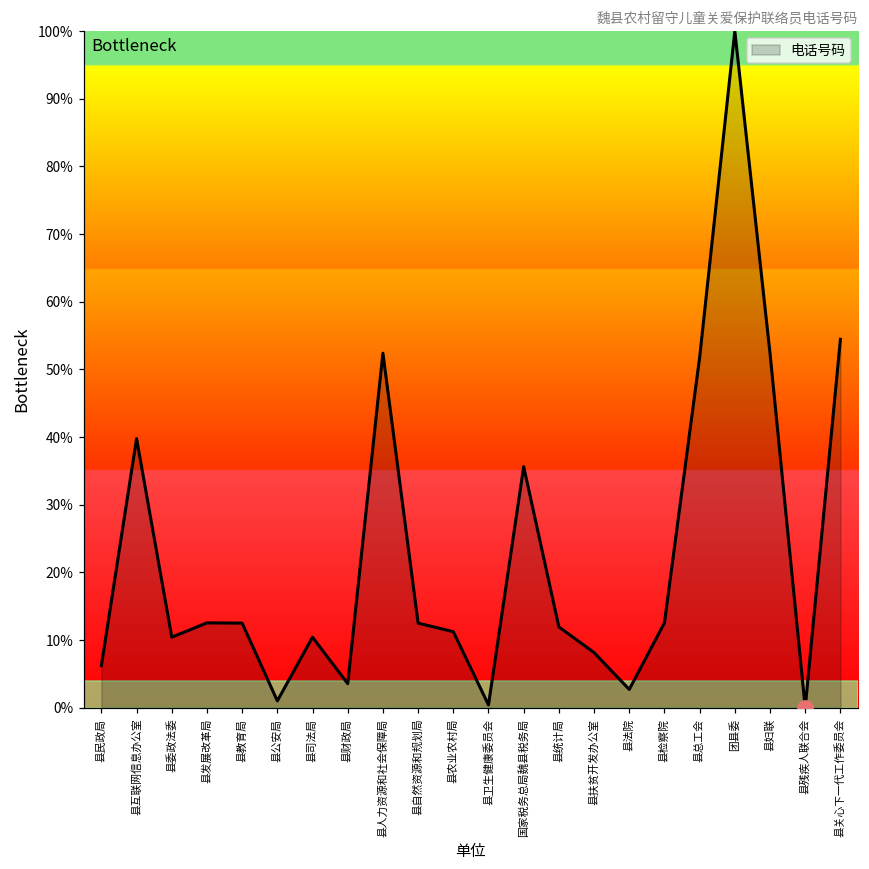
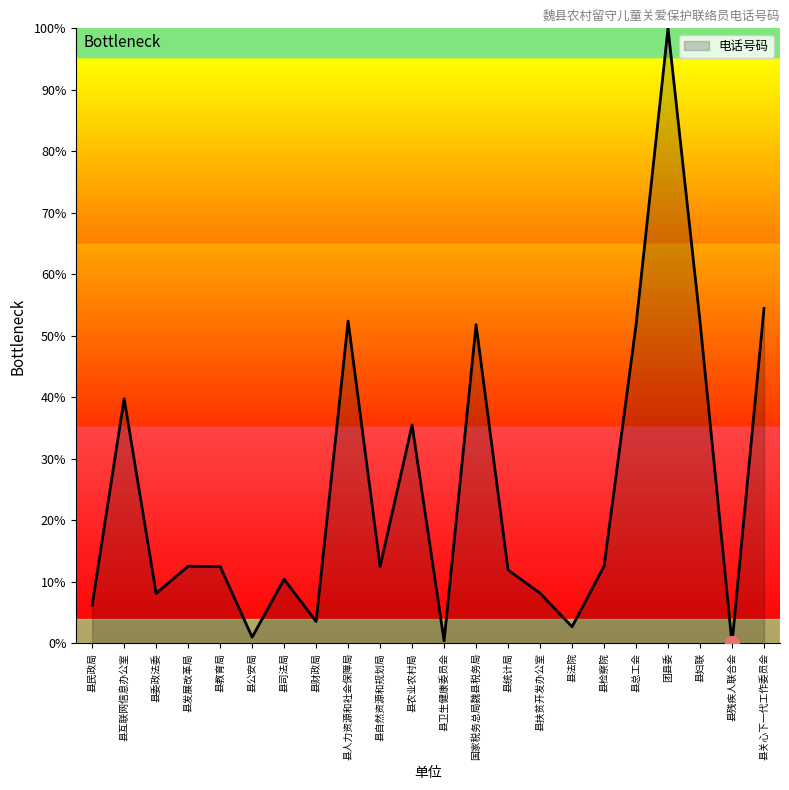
电话号码, 县委政法委: 10% -> 8%
电话号码, 县农业农村局: 11% -> 36%
电话号码, 国家税务总局魏县税务局: 36% -> 52%
